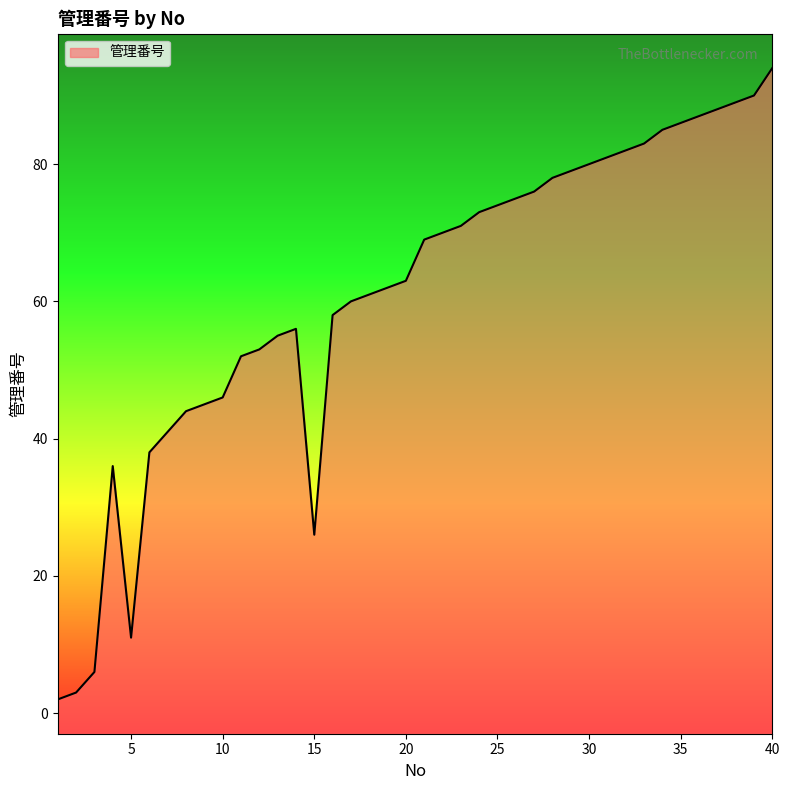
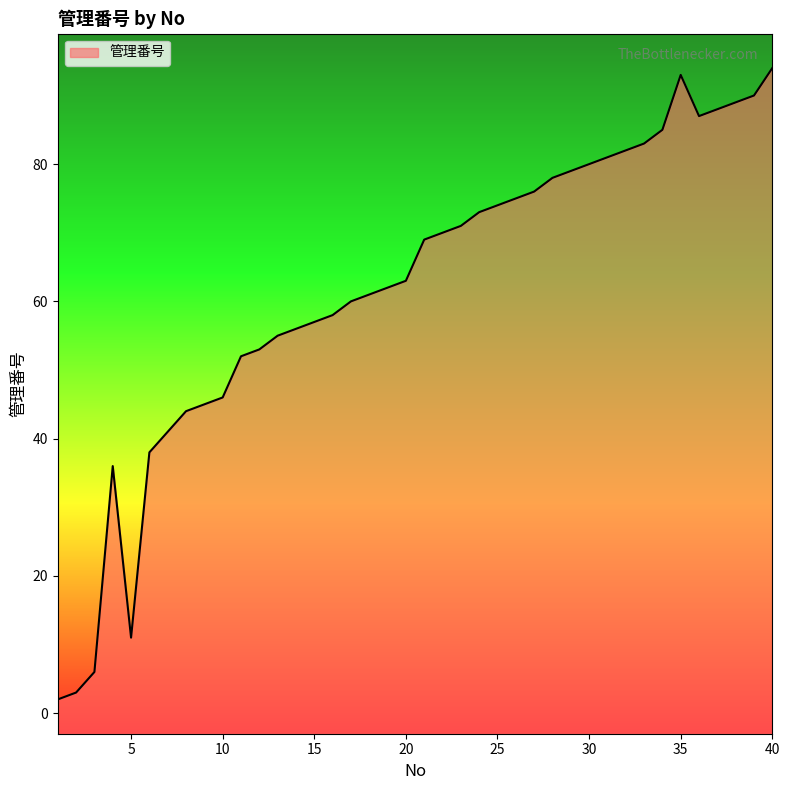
15: 26 -> 57
35: 86 -> 93
